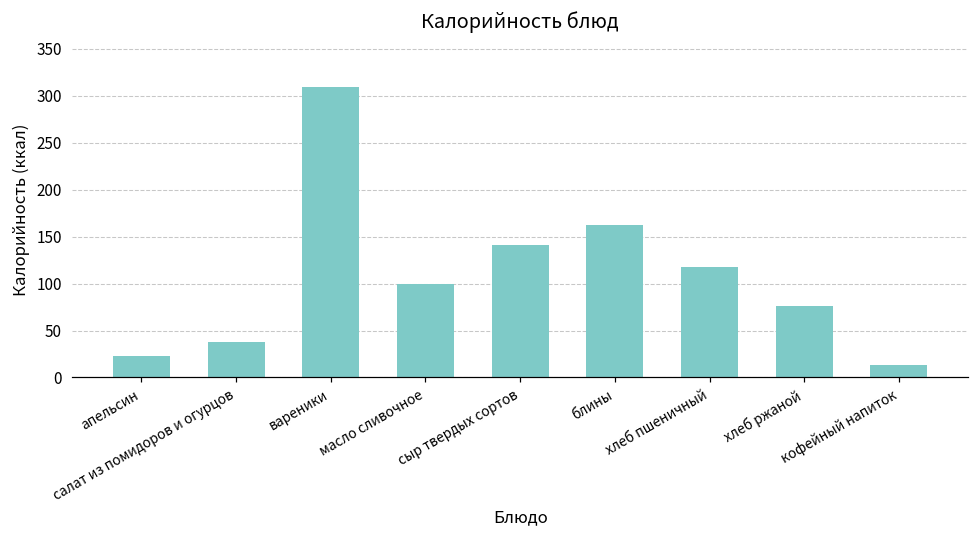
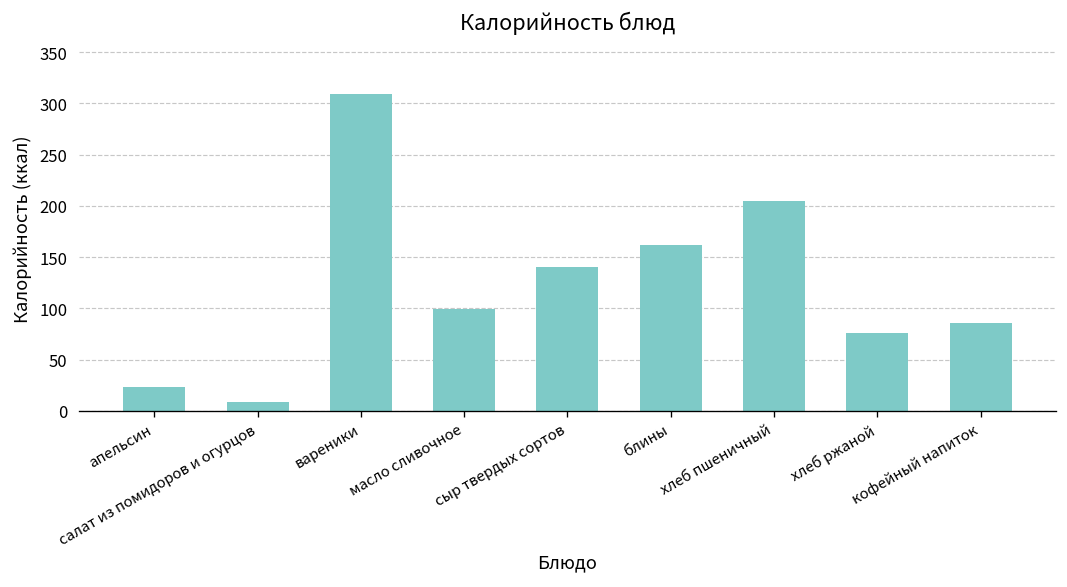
салат из помидоров и огурцов: 40 -> 10
хлеб пшеничный: 120 -> 200
кофейный напиток: 10 -> 90
